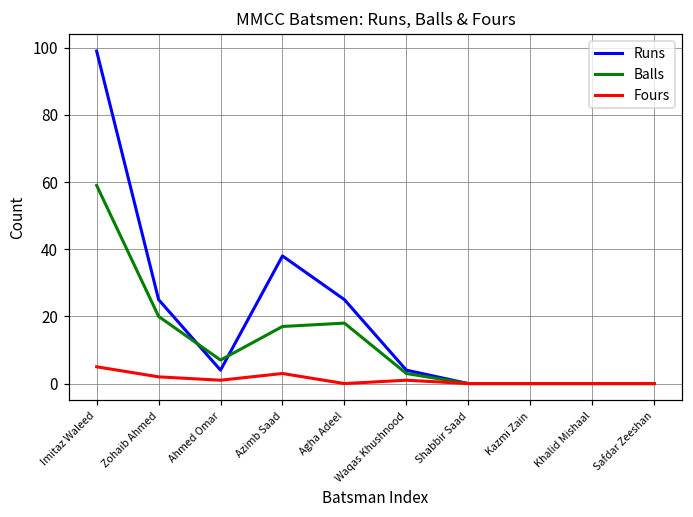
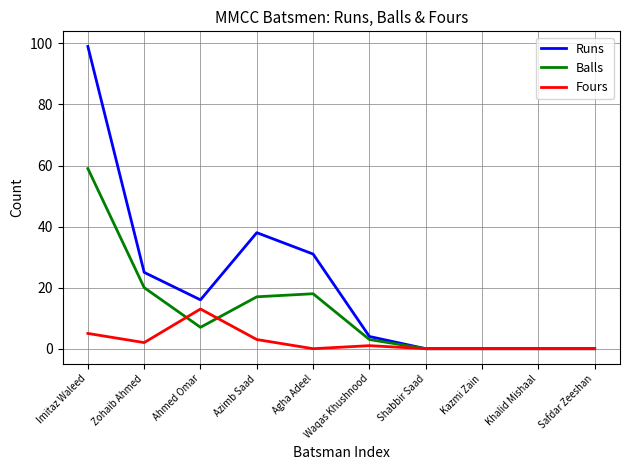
Runs, Ahmed Omar: 4 -> 16
Fours, Ahmed Omar: 1 -> 13
Runs, Agha Adeel: 25 -> 31
